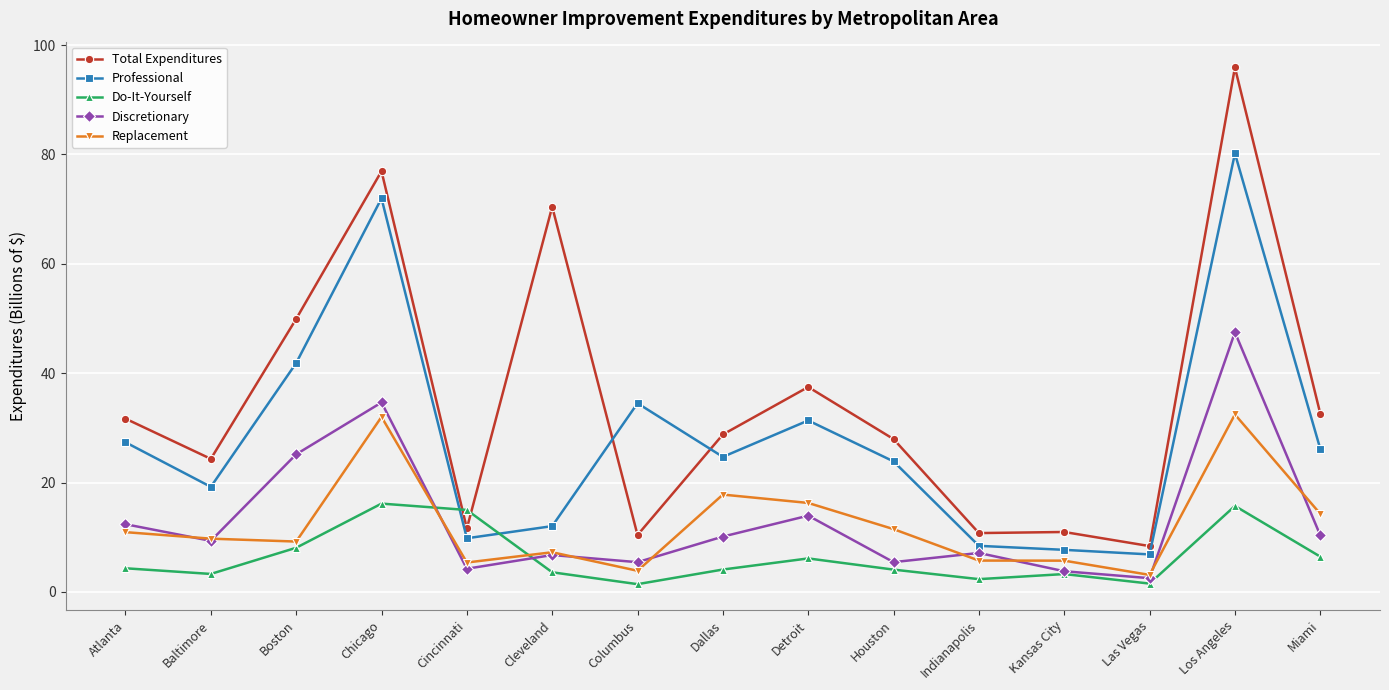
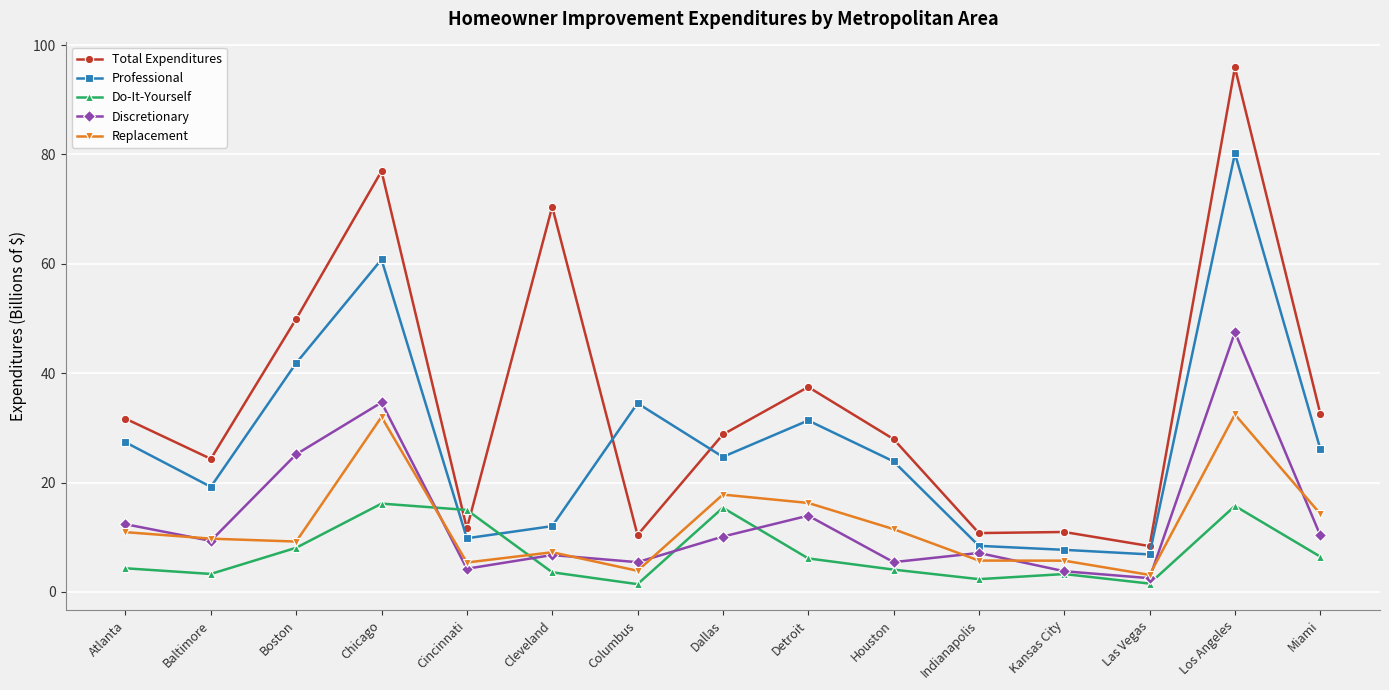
Professional, Chicago: 72 -> 61
Do-It-Yourself, Dallas: 4 -> 15
